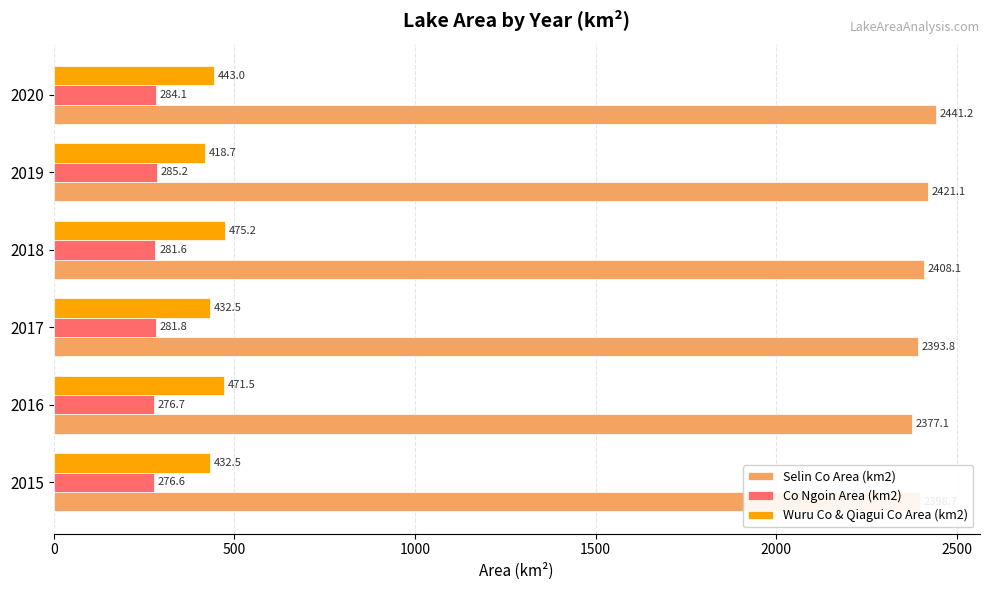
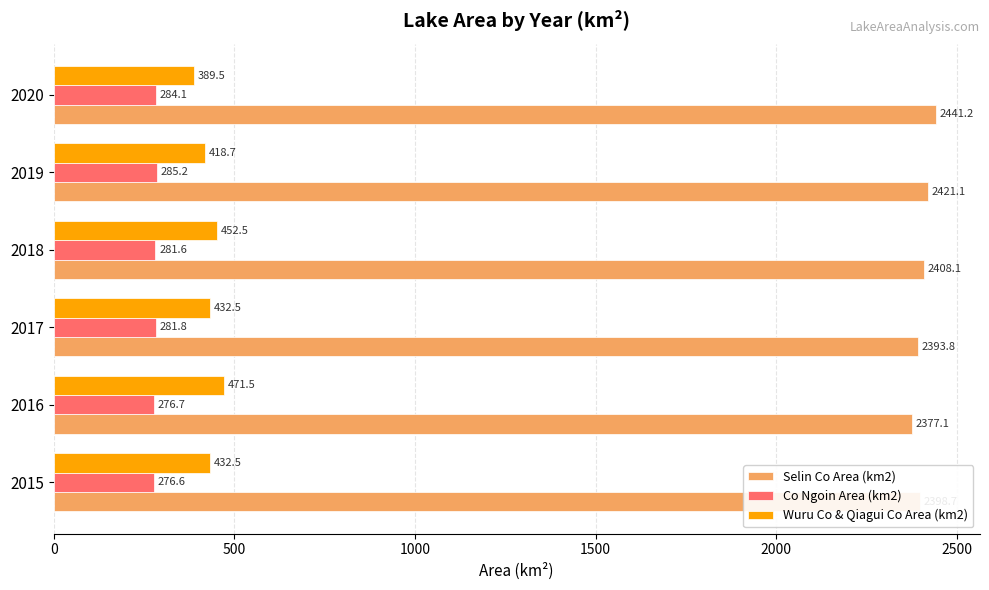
Wuru Co & Qiagui Co Area (km2), 2020: 443.0 -> 389.5
Wuru Co & Qiagui Co Area (km2), 2018: 475.2 -> 452.5
